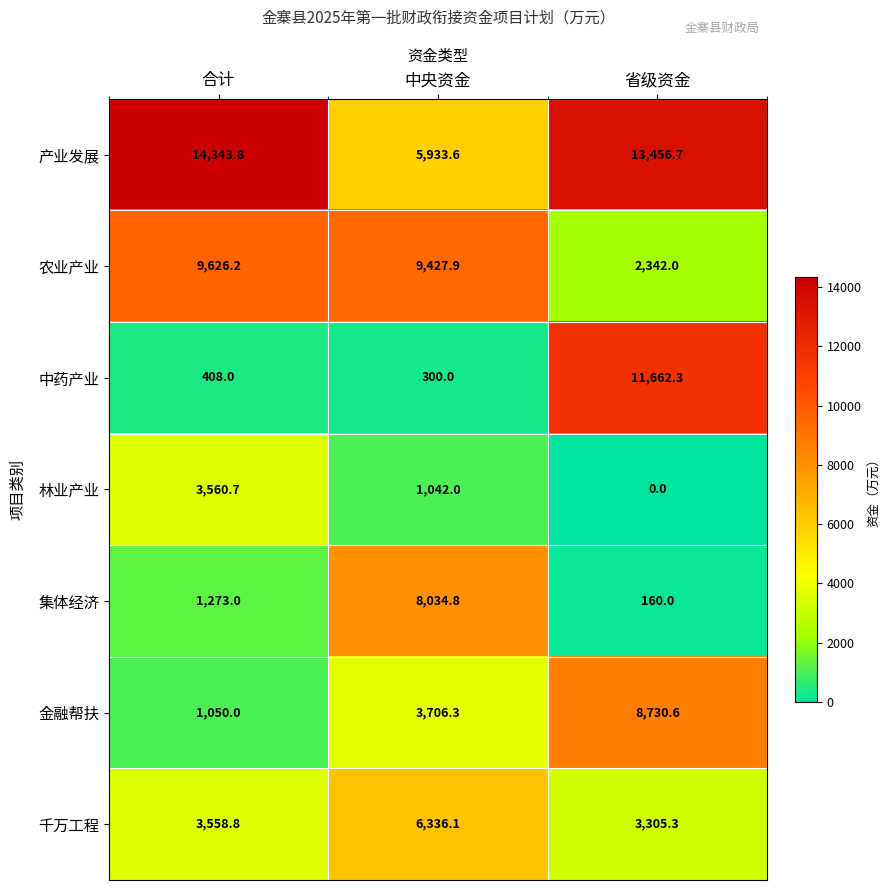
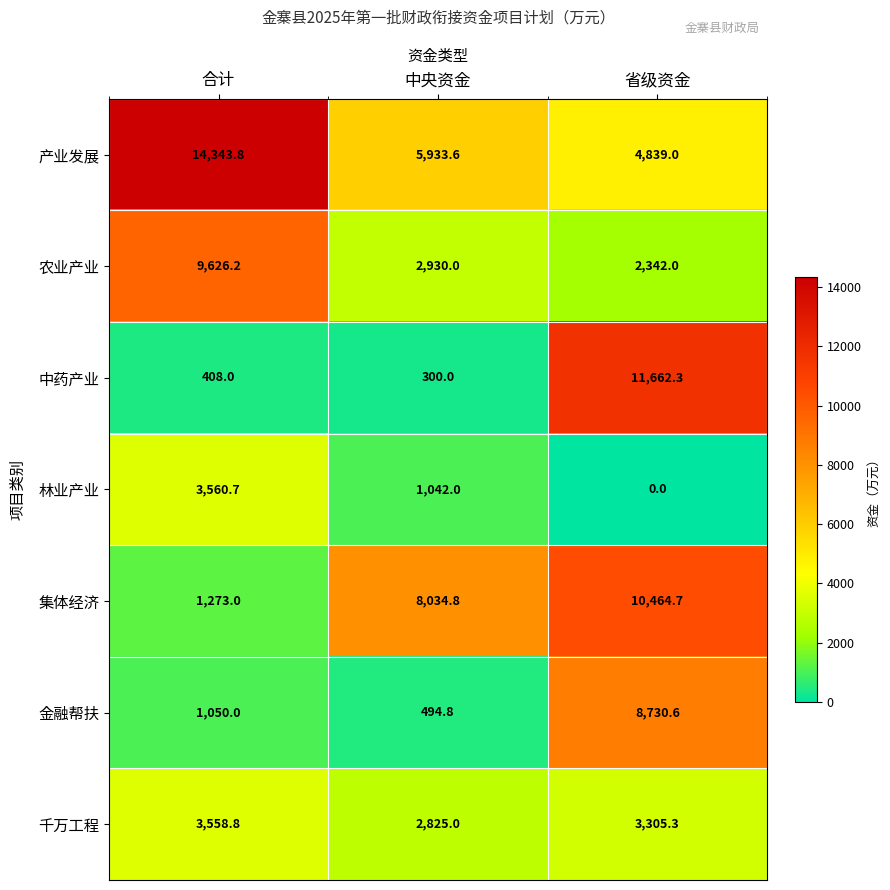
产业发展, 省级资金: 13,456.7 -> 4,839.0
农业产业, 中央资金: 9,427.9 -> 2,930.0
集体经济, 省级资金: 160.0 -> 10,464.7
金融帮扶, 中央资金: 3,706.3 -> 494.8
千万工程, 中央资金: 6,336.1 -> 2,825.0
